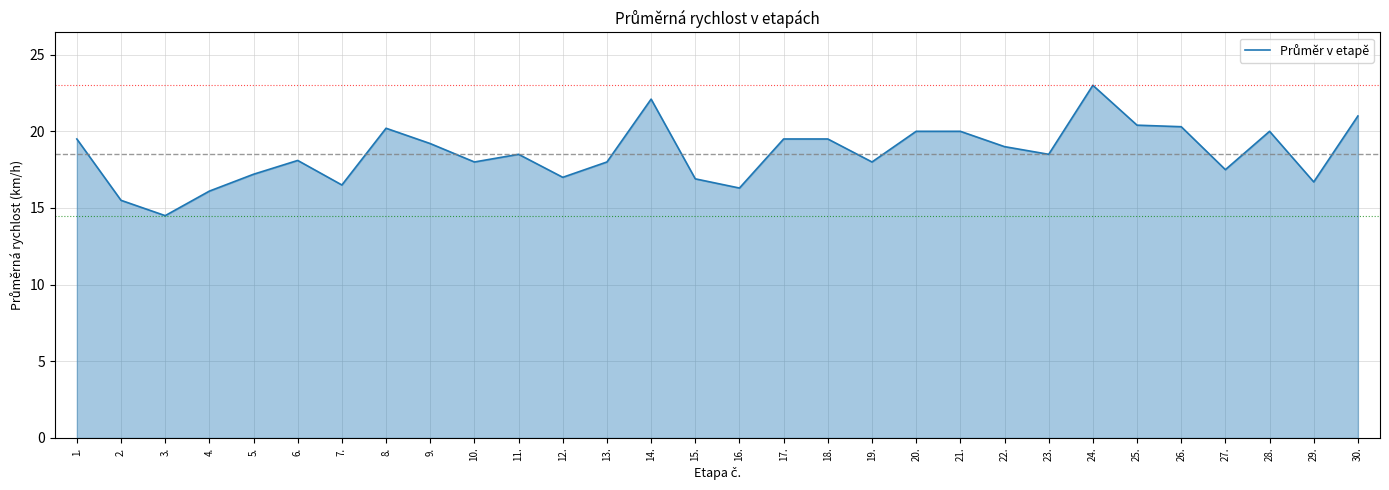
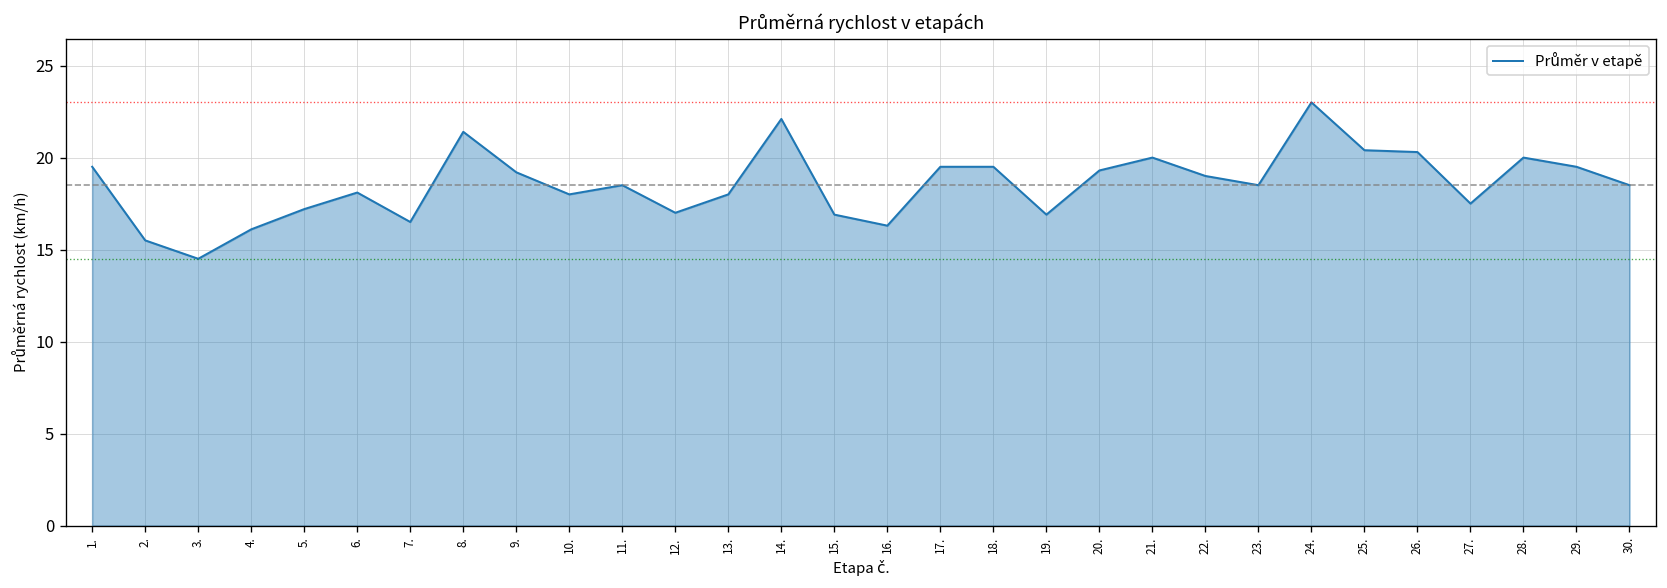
8.: 20.2 -> 21.4
19.: 18.0 -> 16.9
20.: 20.0 -> 19.3
29.: 16.7 -> 19.5
30.: 21.0 -> 18.5
